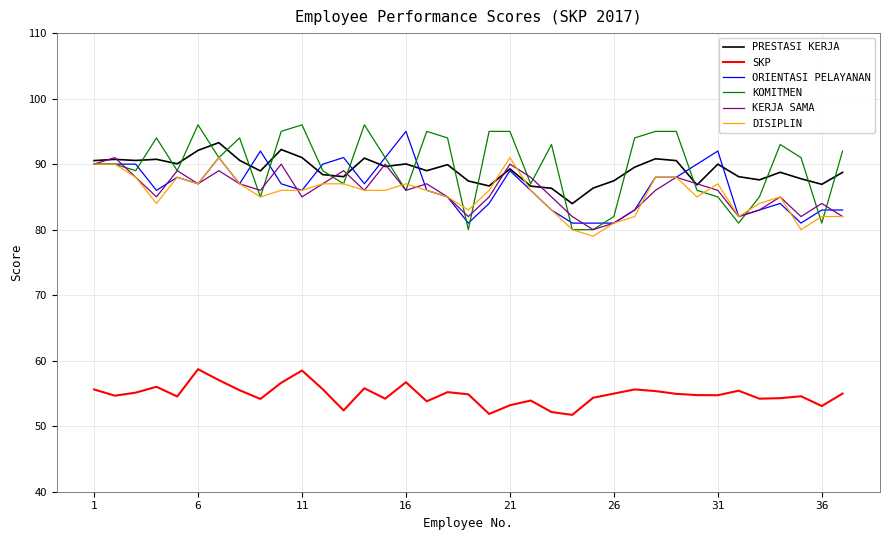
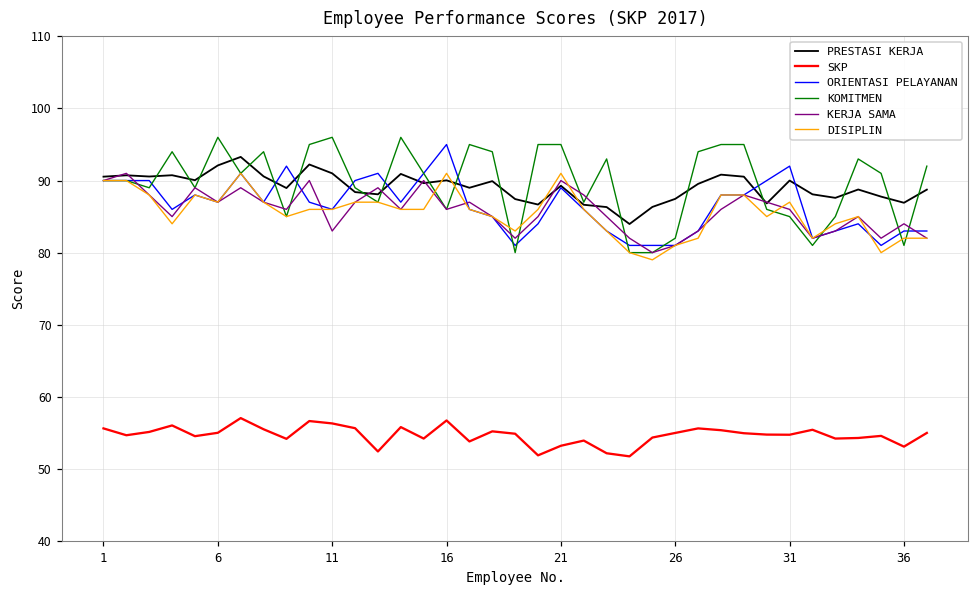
SKP, 6: 59 -> 55
SKP, 11: 59 -> 56
KERJA SAMA, 11: 85 -> 83
DISIPLIN, 16: 87 -> 91
